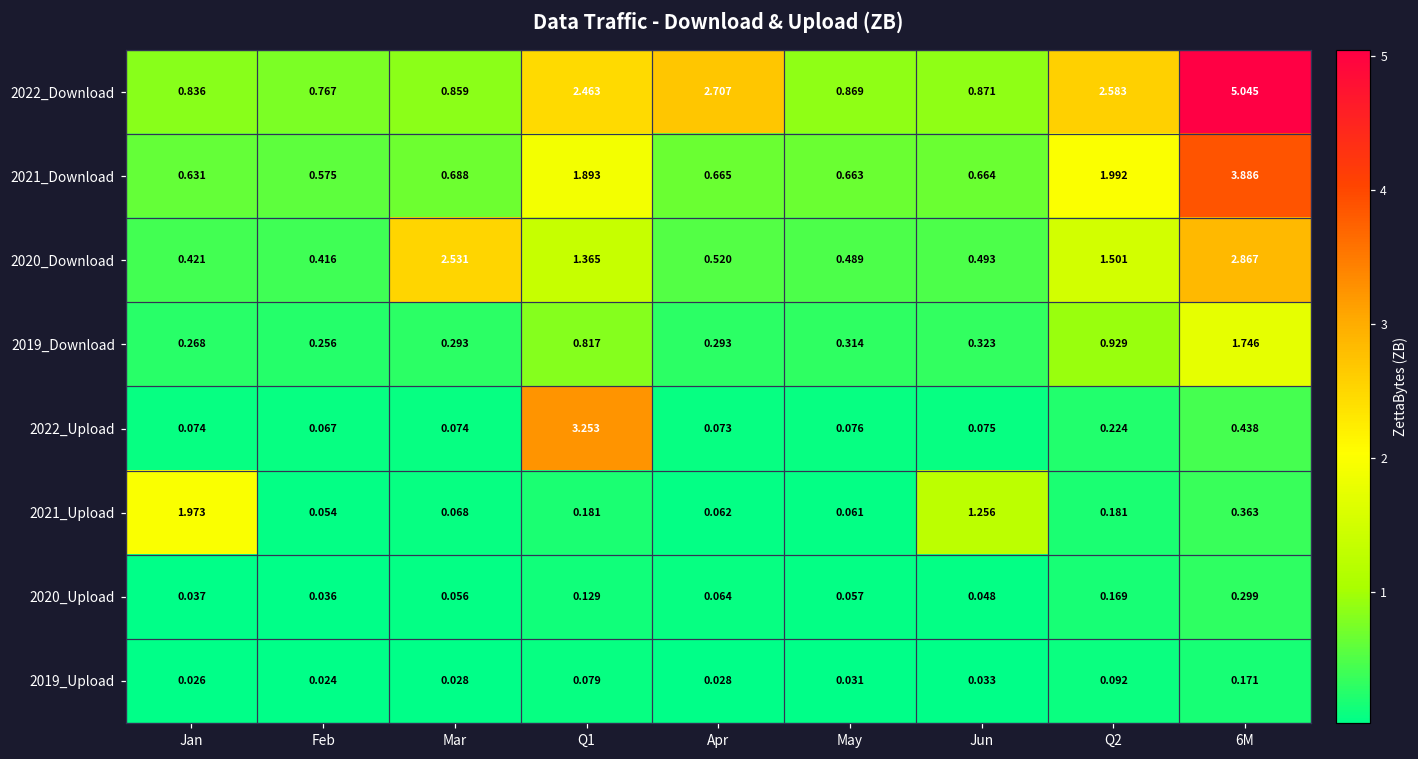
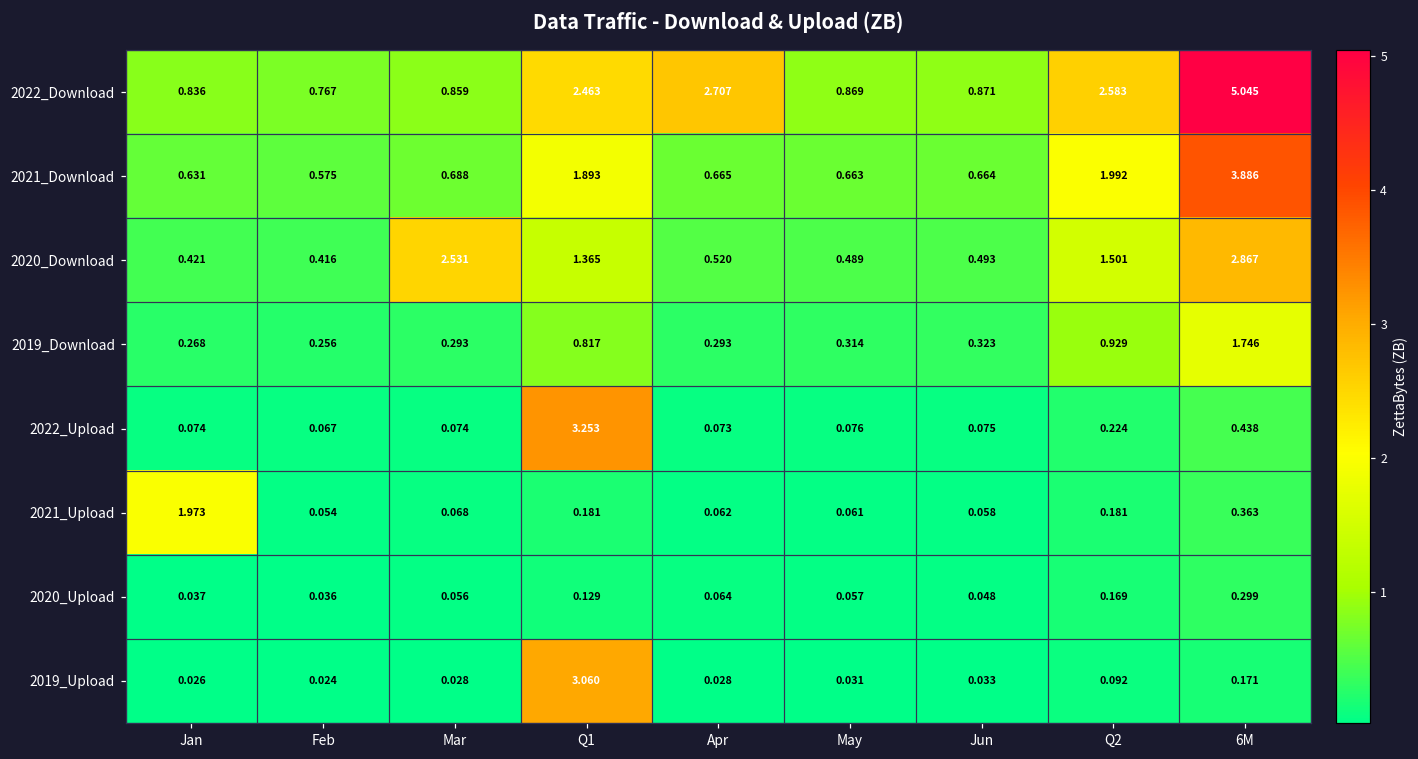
2021_Upload, Jun: 1.256 -> 0.058
2019_Upload, Q1: 0.079 -> 3.060
